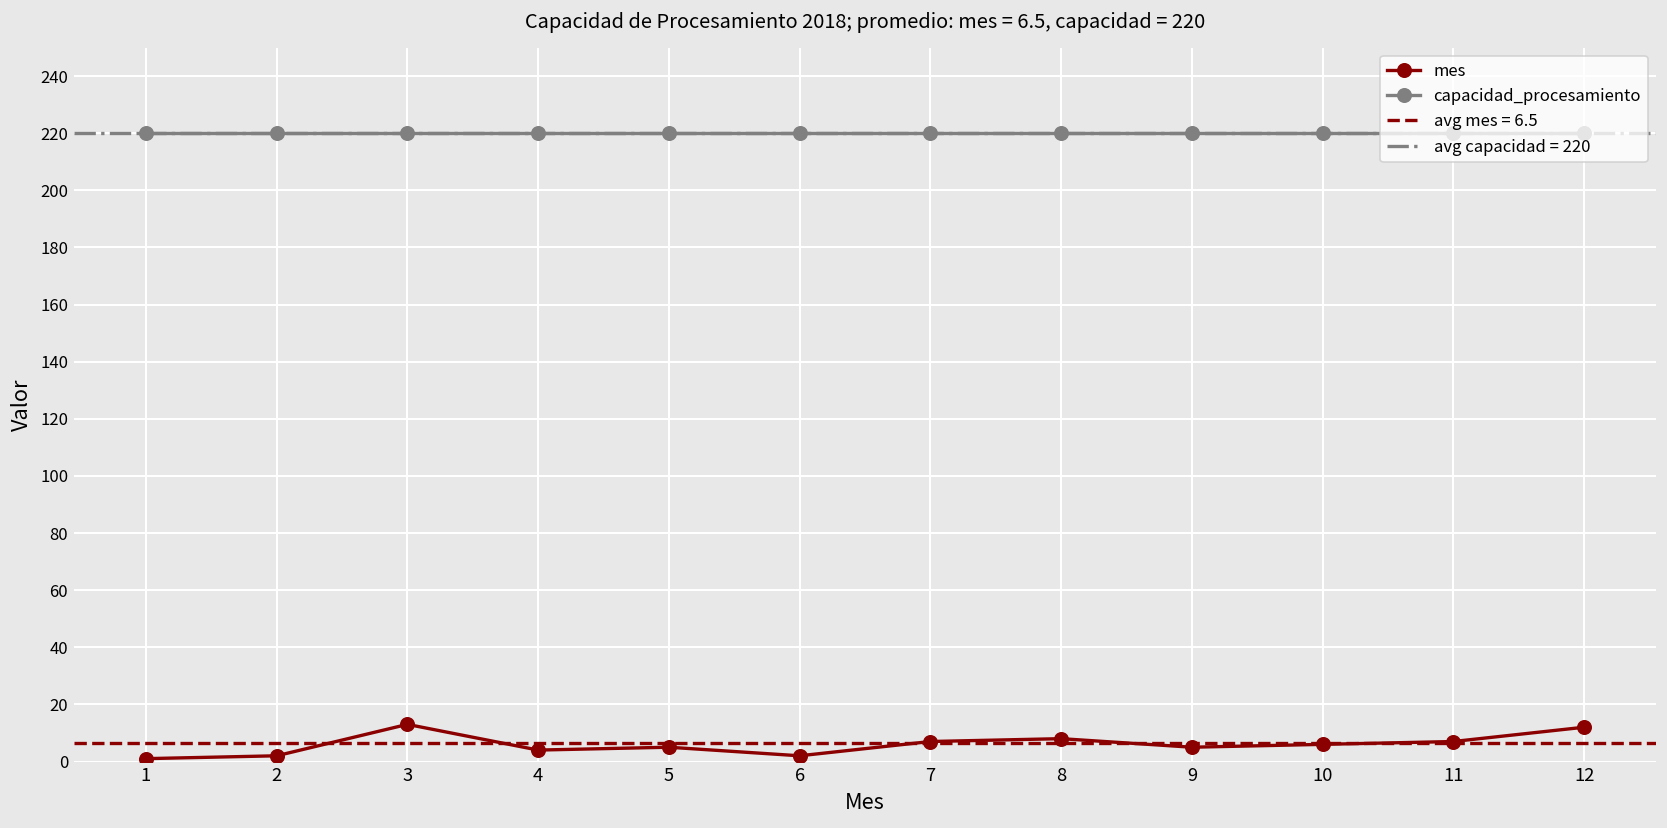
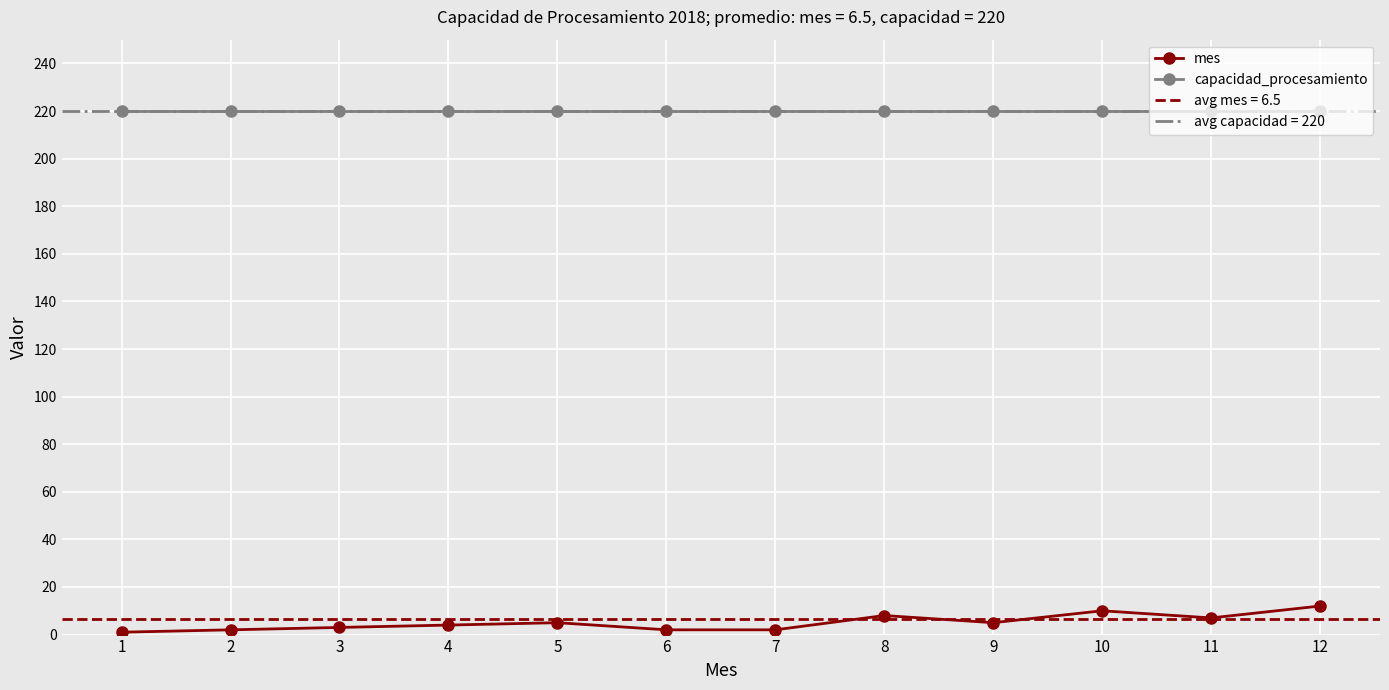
mes, 3: 13 -> 3
mes, 7: 7 -> 2
mes, 10: 6 -> 10
